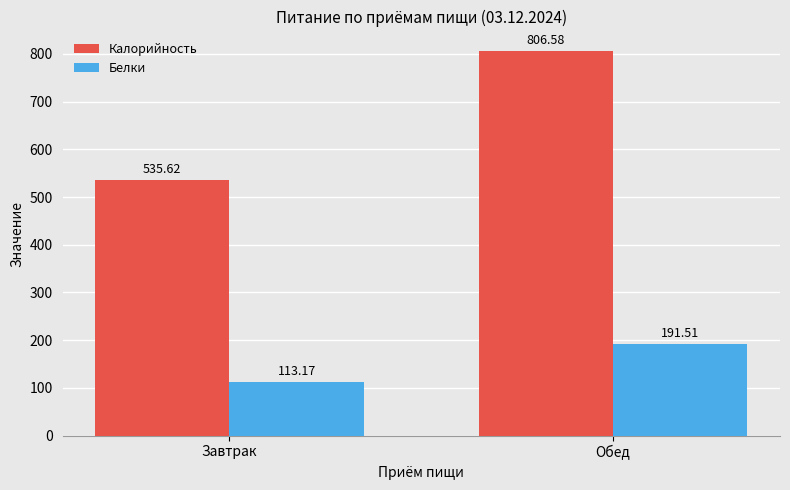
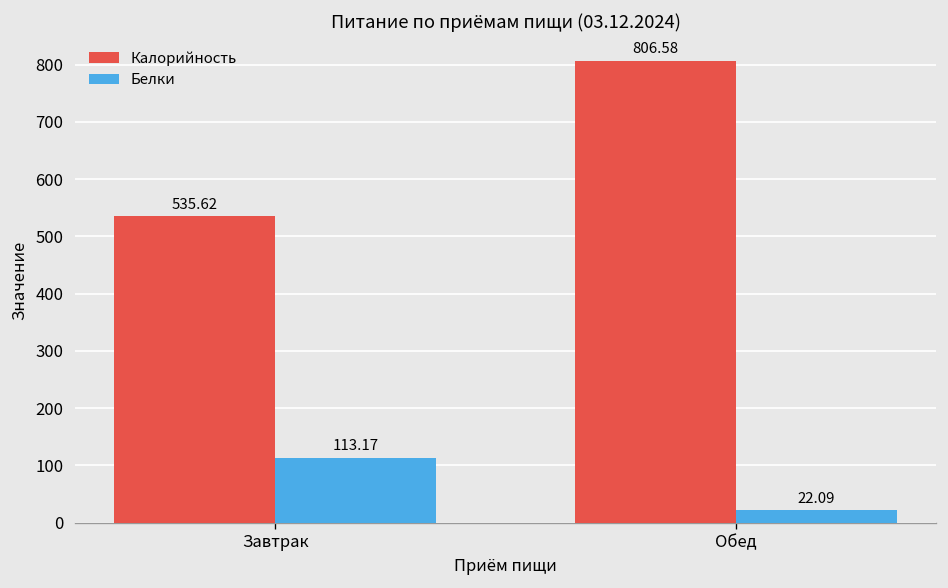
Белки, Обед: 191.51 -> 22.09
